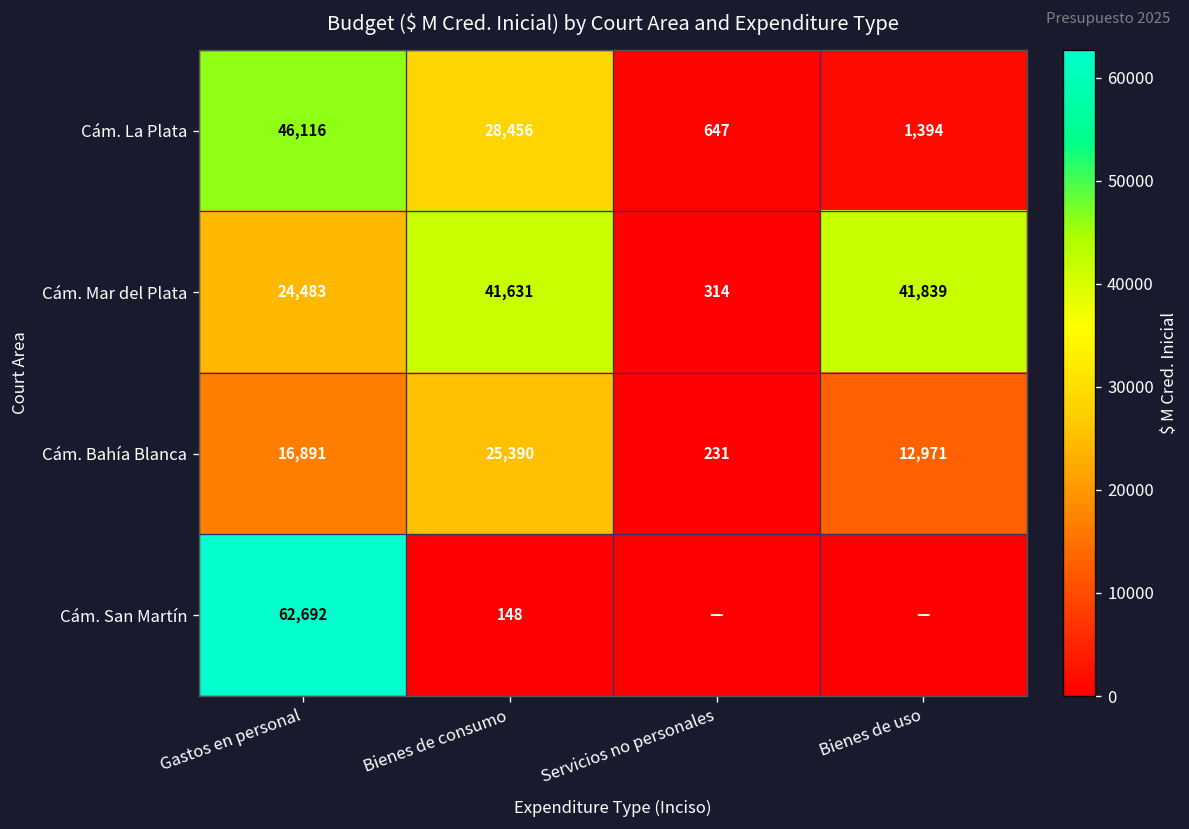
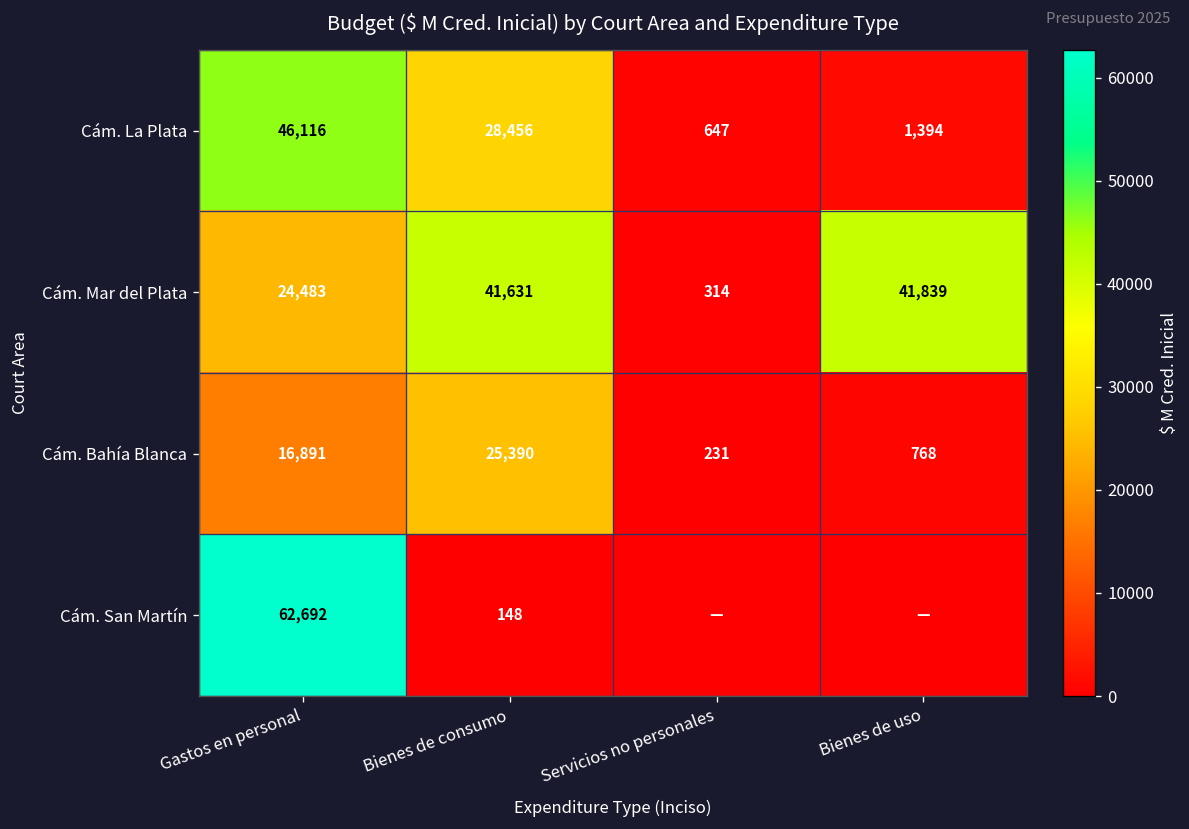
Cám. Bahía Blanca, Bienes de uso: 12,971 -> 768
